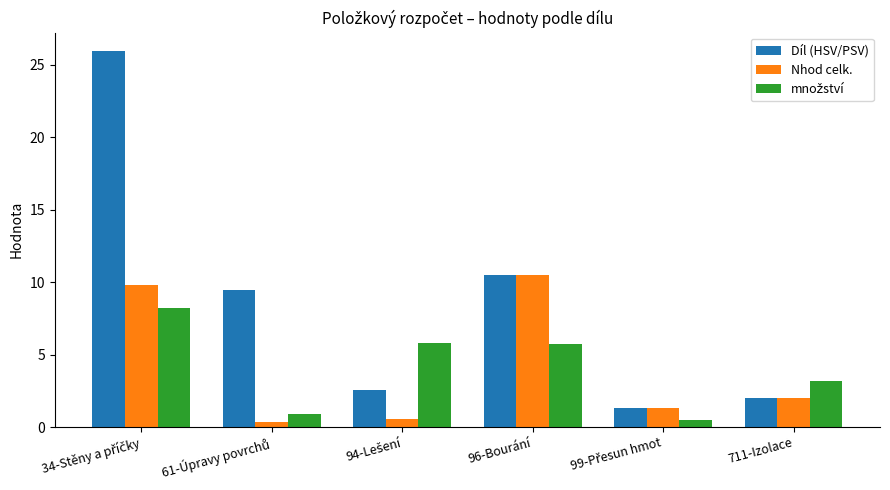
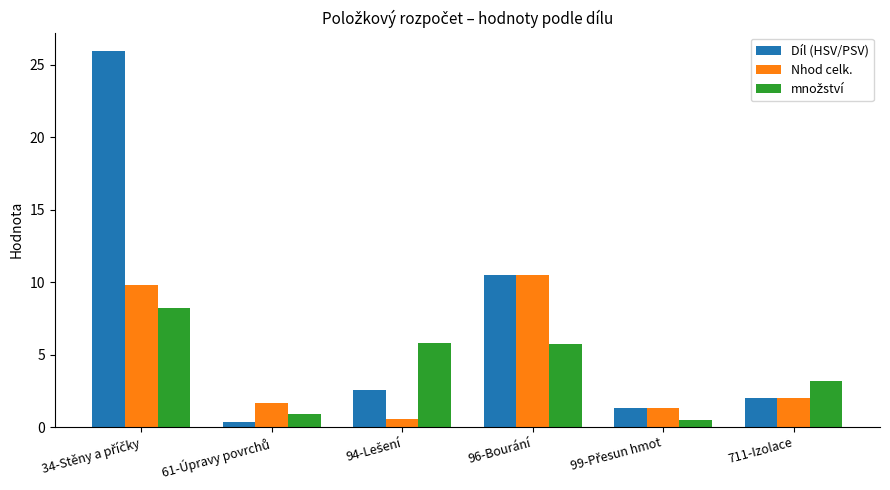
Díl (HSV/PSV), 61-Úpravy povrchů: 9.5 -> 0.3
Nhod celk., 61-Úpravy povrchů: 0.3 -> 1.7
